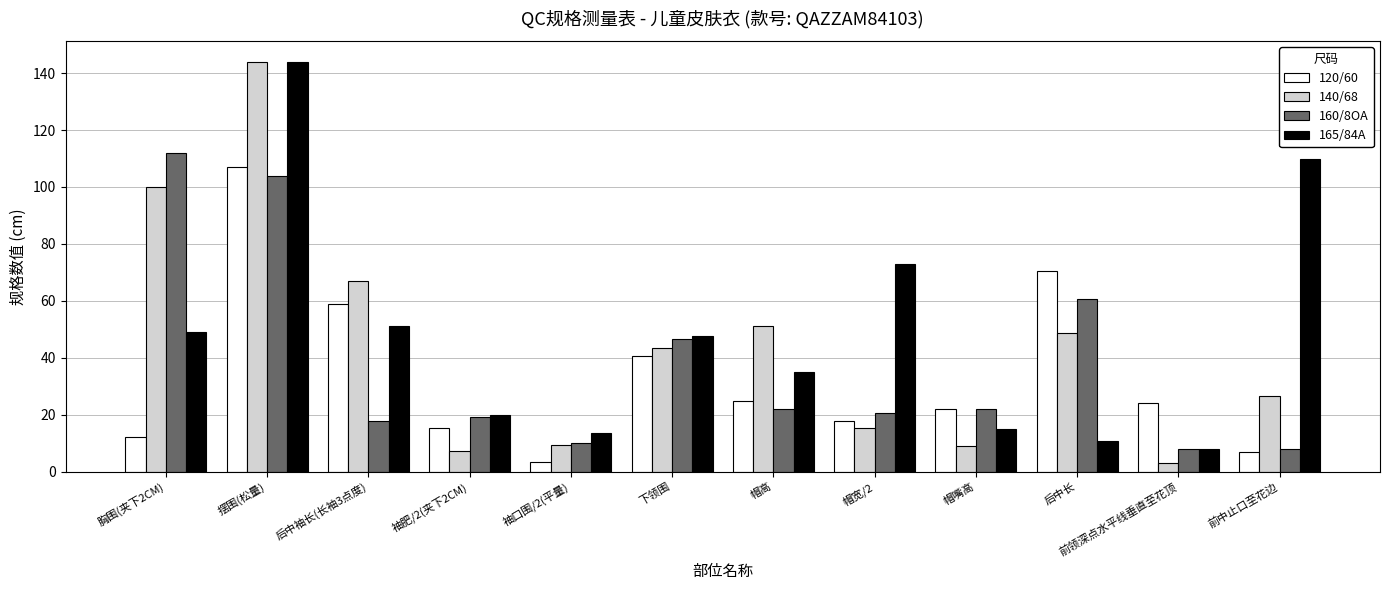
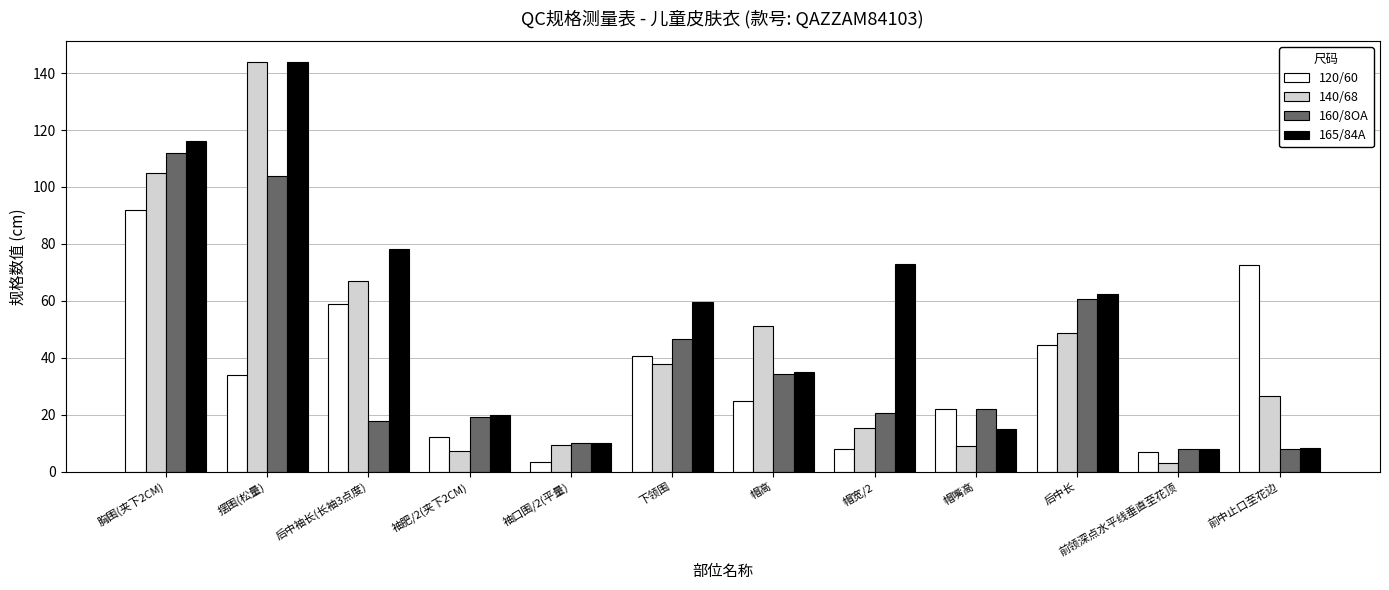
120/60, 胸围(夹下2CM): 12 -> 92
140/68, 胸围(夹下2CM): 100 -> 105
165/84A, 胸围(夹下2CM): 49 -> 116
120/60, 摆围(松量): 107 -> 34
165/84A, 后中袖长(长袖3点度): 51 -> 78
120/60, 袖肥/2(夹下2CM): 15 -> 12
165/84A, 袖口围/2(平量): 14 -> 10
140/68, 下领围: 44 -> 38
165/84A, 下领围: 48 -> 60
160/8OA, 帽高: 22 -> 34
120/60, 帽宽/2: 18 -> 8
120/60, 后中长: 71 -> 45
165/84A, 后中长: 11 -> 63
120/60, 前领深点水平线垂直至花顶: 24 -> 7
120/60, 前中止口至花边: 7 -> 73
165/84A, 前中止口至花边: 110 -> 8
